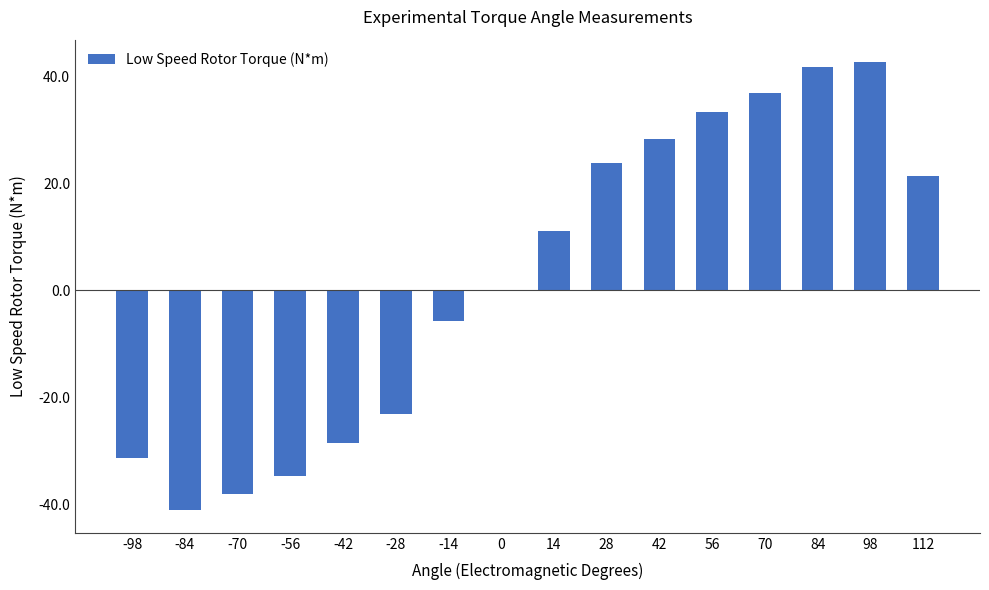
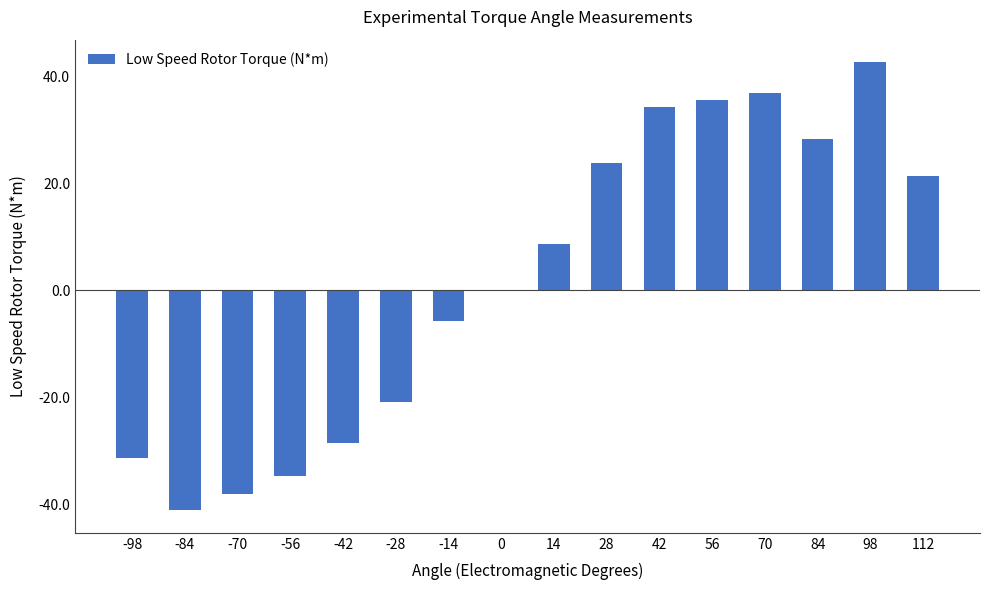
-28: -23 -> -21
14: 11 -> 9
42: 28 -> 34
56: 33 -> 36
84: 42 -> 28
